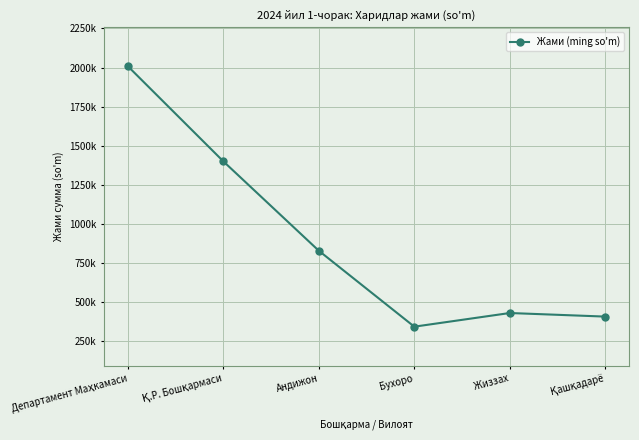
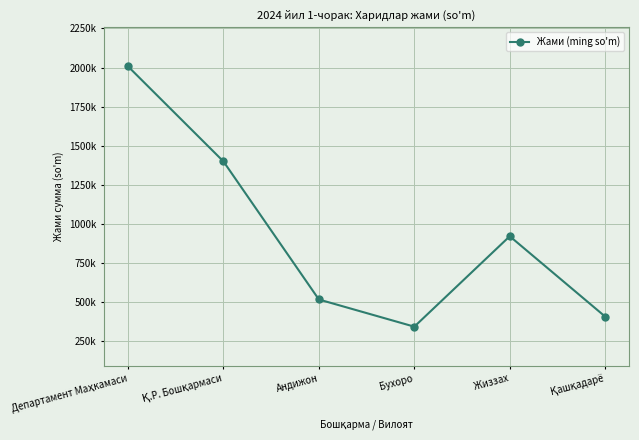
Андижон: 830000 -> 520000
Жиззах: 430000 -> 920000
